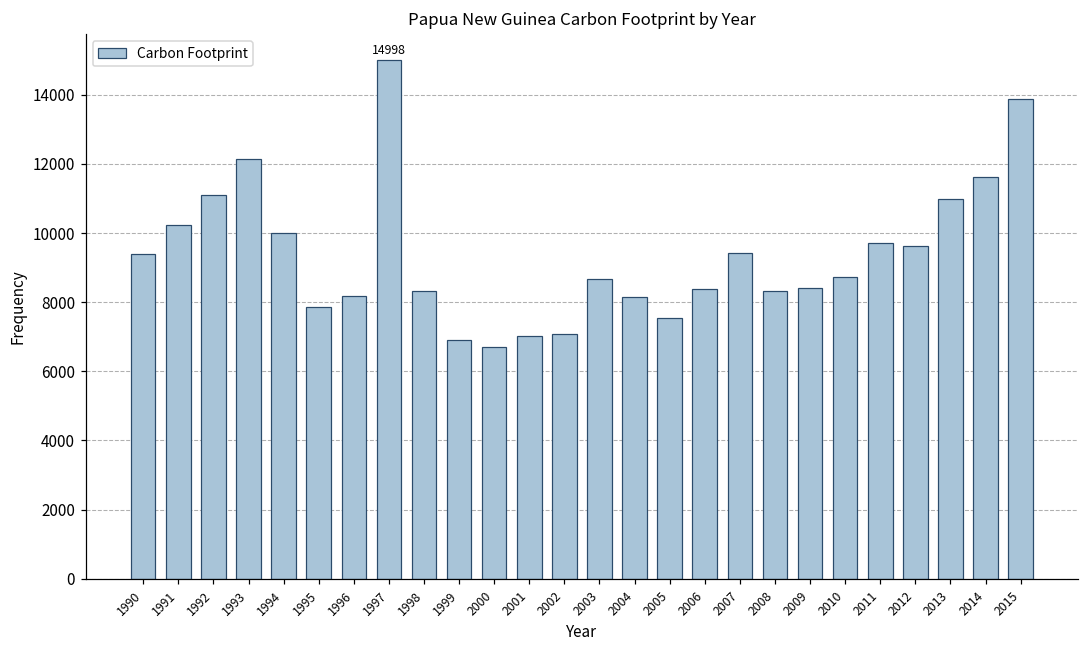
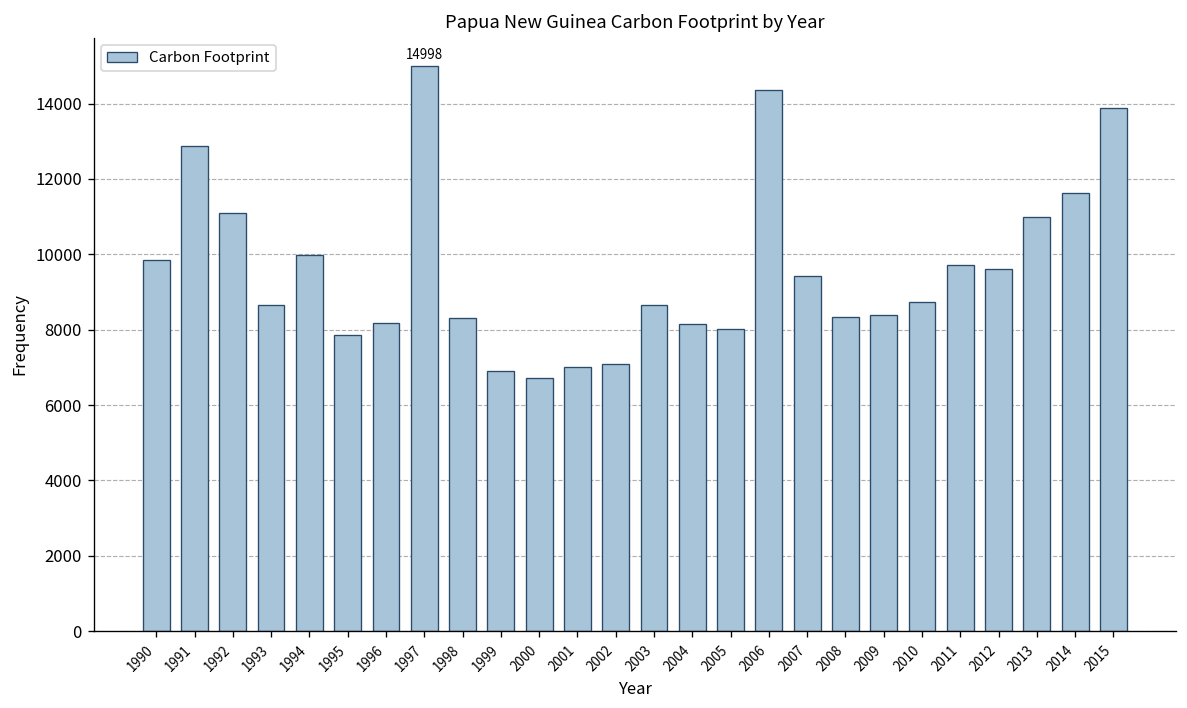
1990: 9400 -> 9900
1991: 10200 -> 12900
1993: 12200 -> 8700
2005: 7500 -> 8000
2006: 8400 -> 14400
